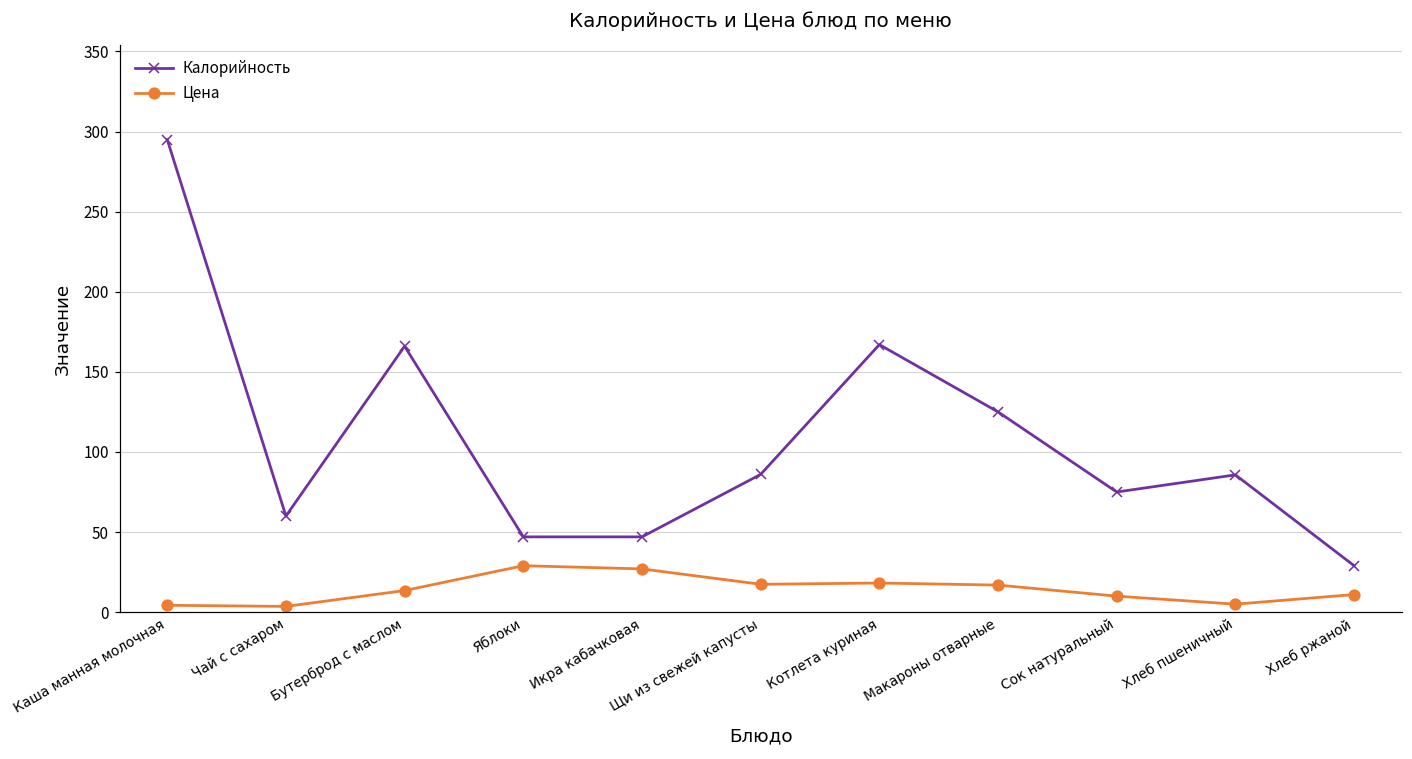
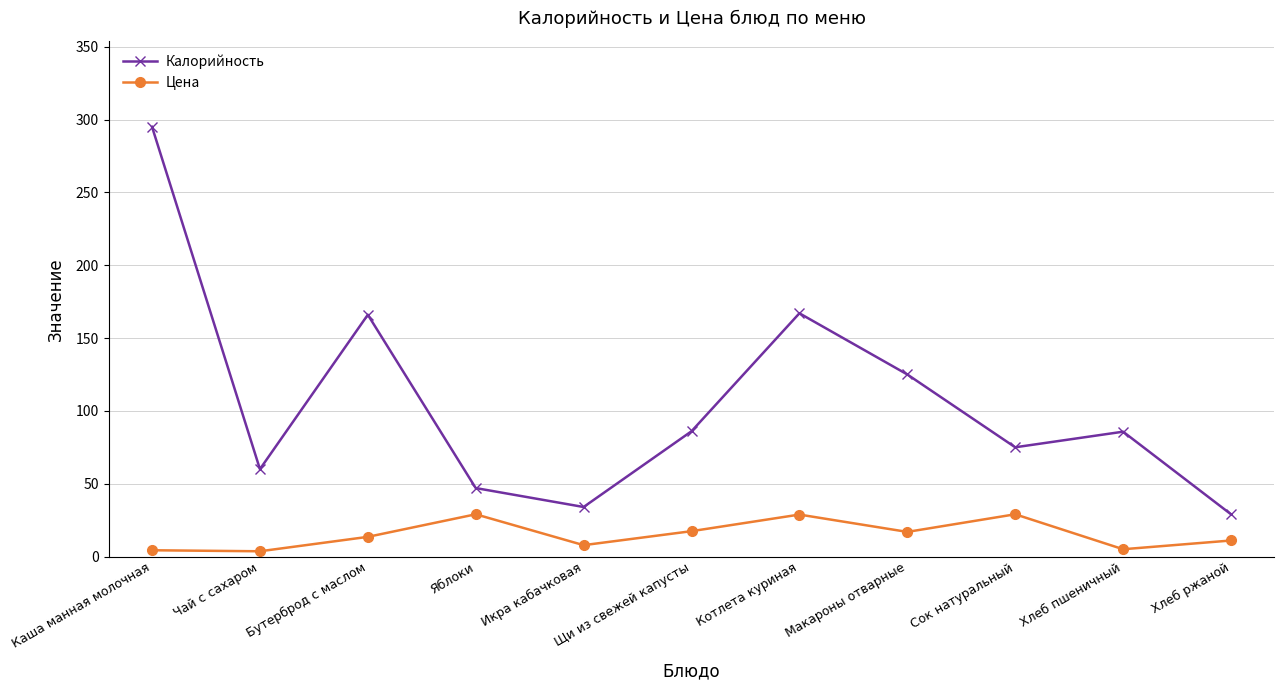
Калорийность, Икра кабачковая: 47 -> 34
Цена, Икра кабачковая: 27 -> 8
Цена, Котлета куриная: 18 -> 29
Цена, Сок натуральный: 10 -> 29
